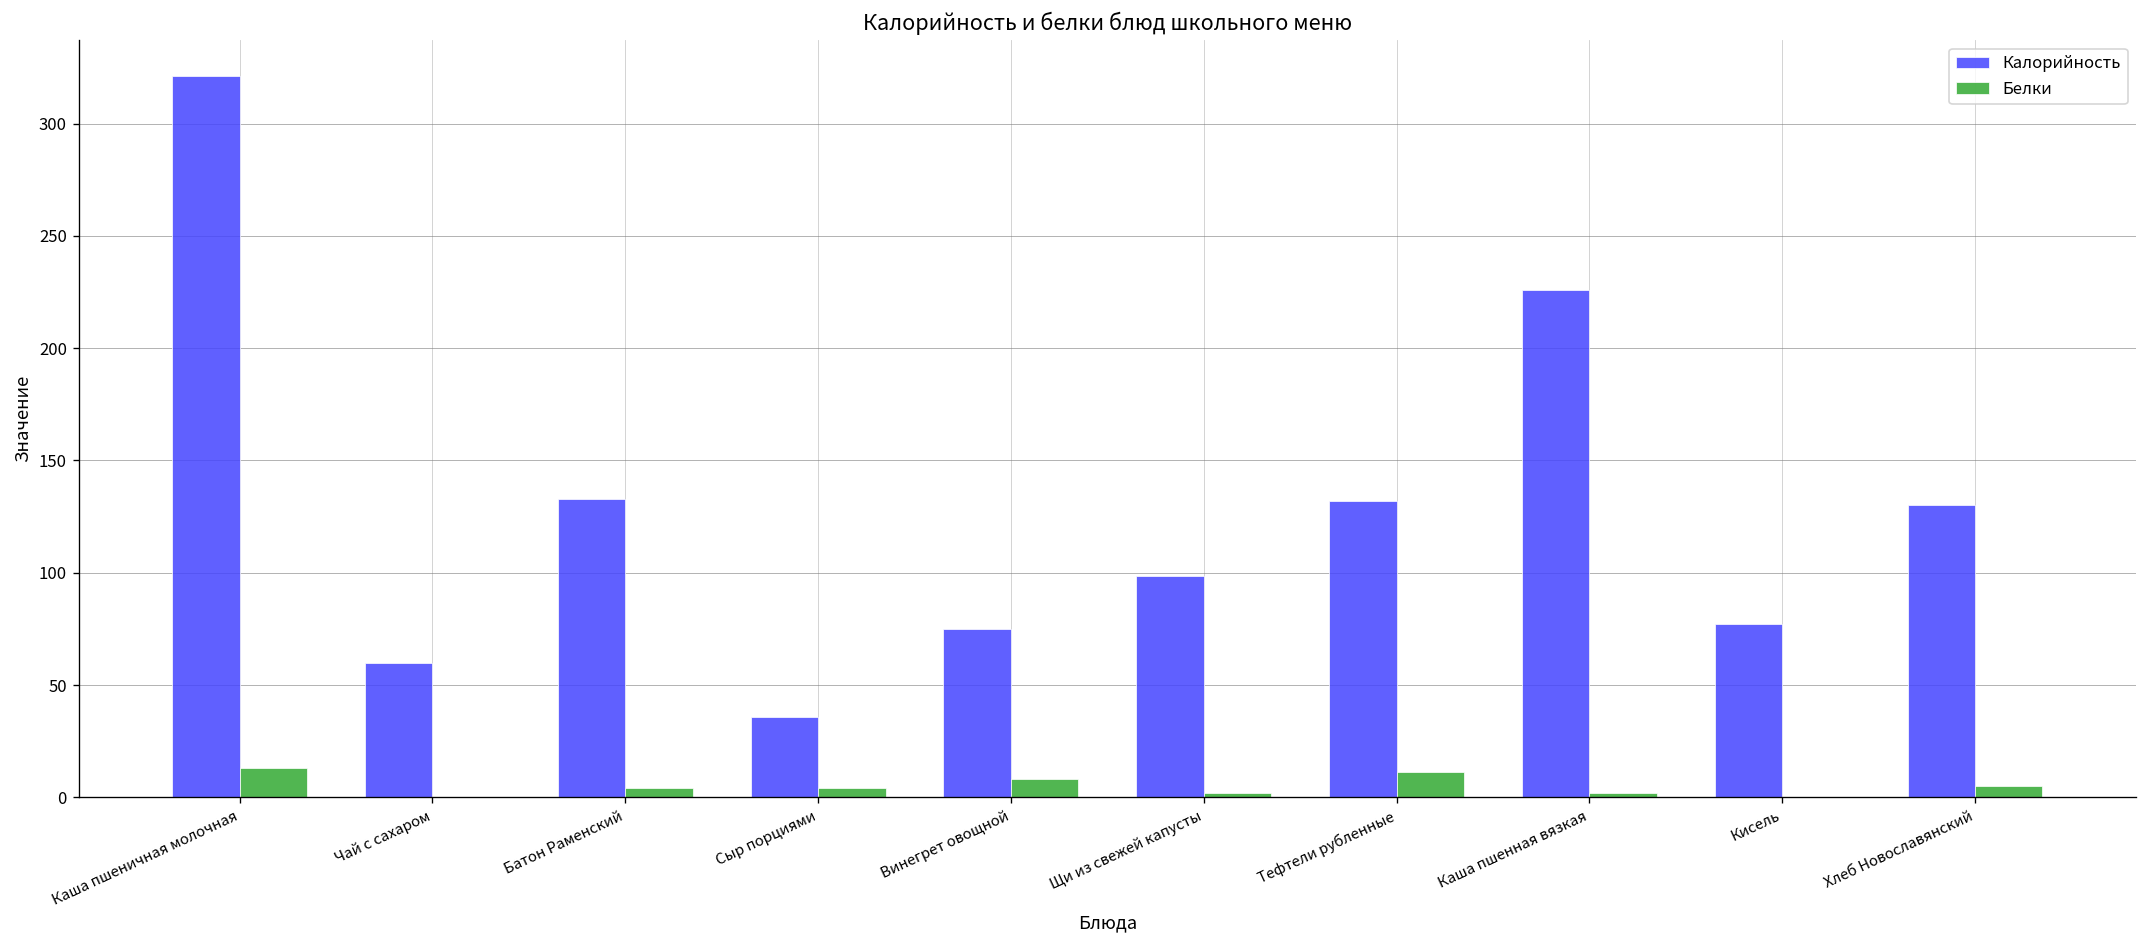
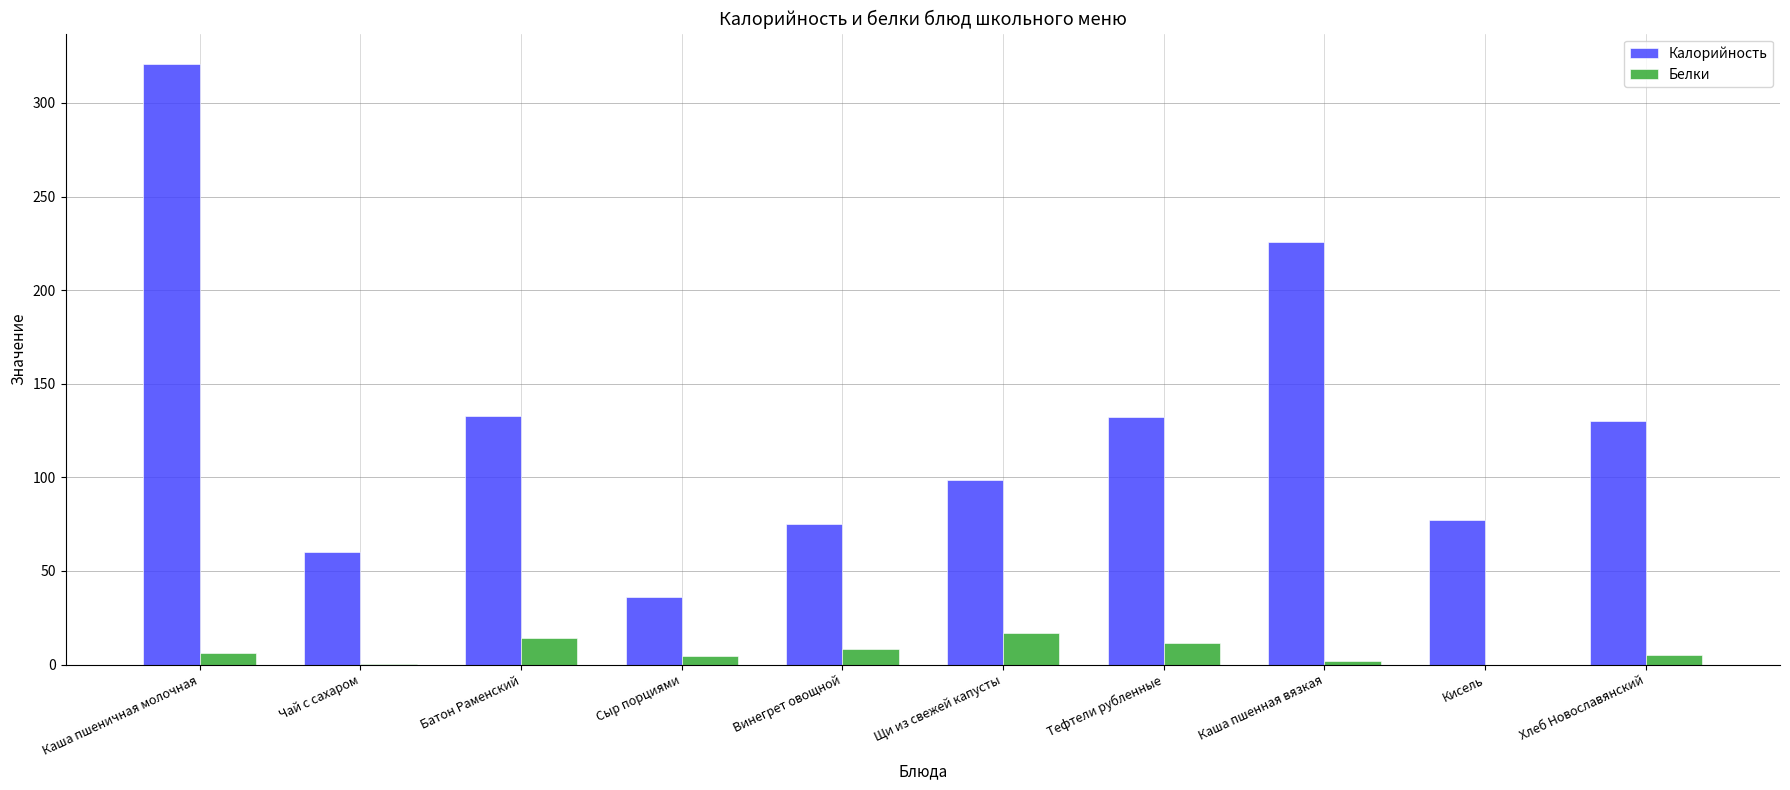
Белки, Каша пшеничная молочная: 13 -> 6
Белки, Батон Раменский: 4 -> 14
Белки, Щи из свежей капусты: 2 -> 17
